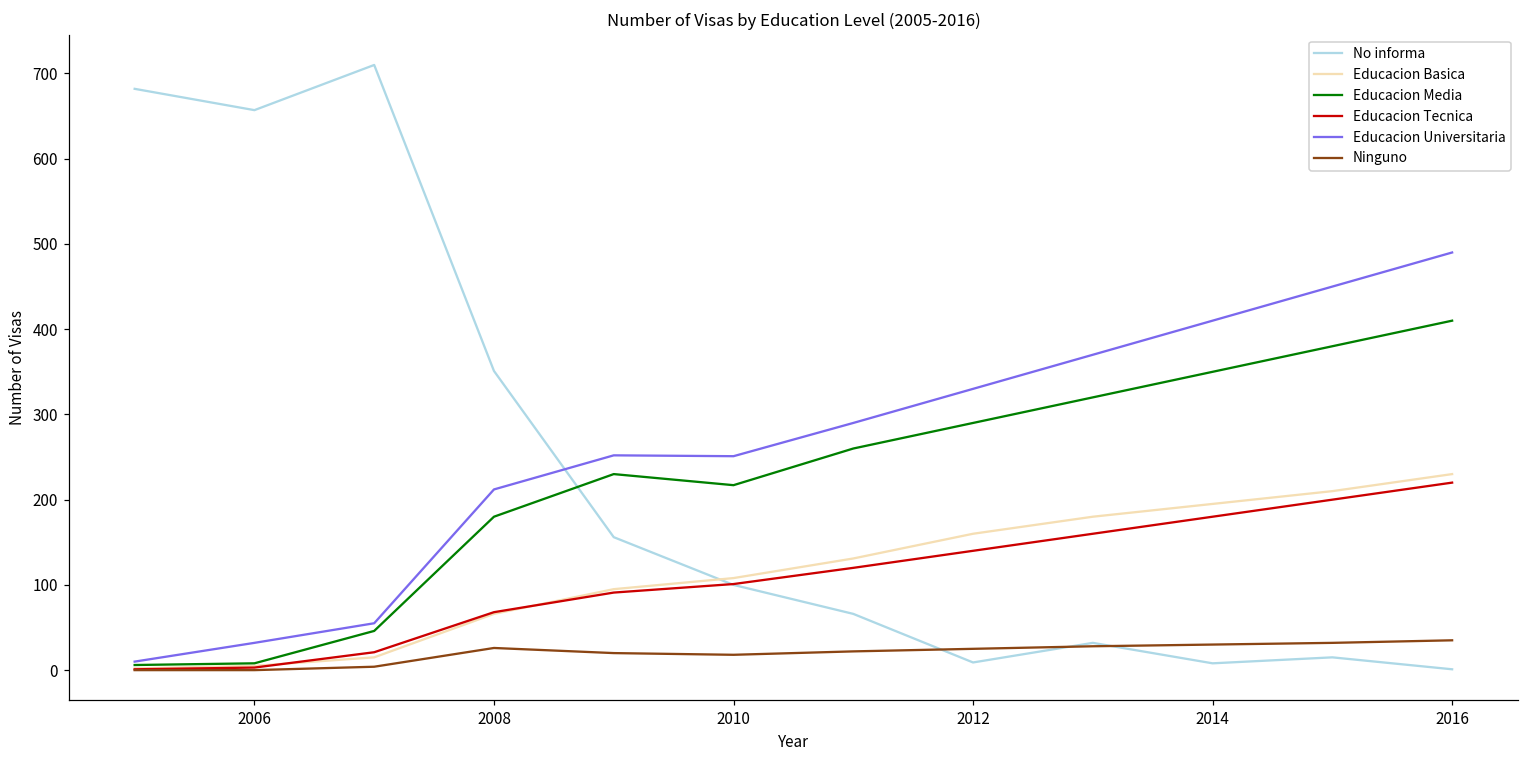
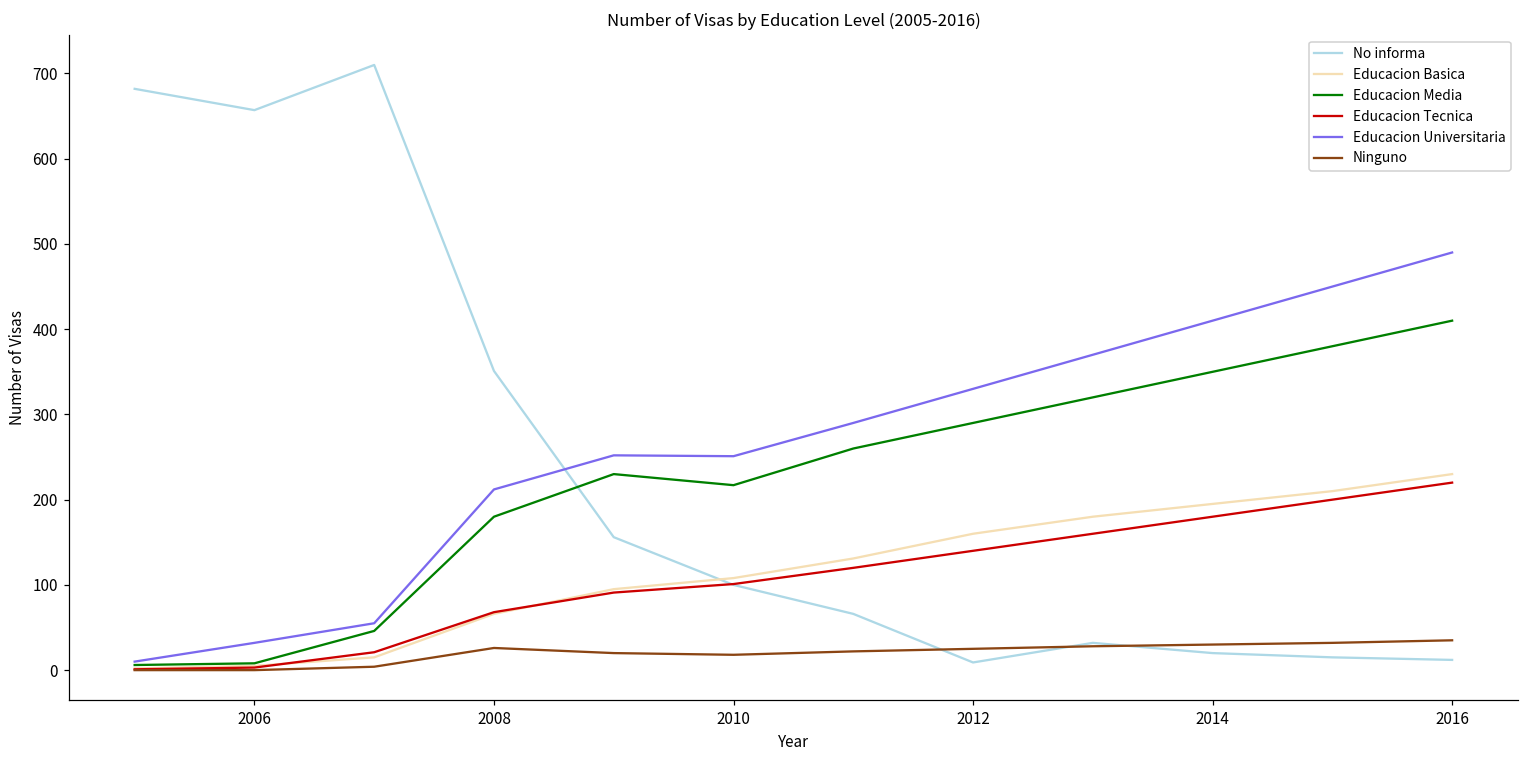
No informa, 2014: 10 -> 20
No informa, 2016: 0 -> 10
